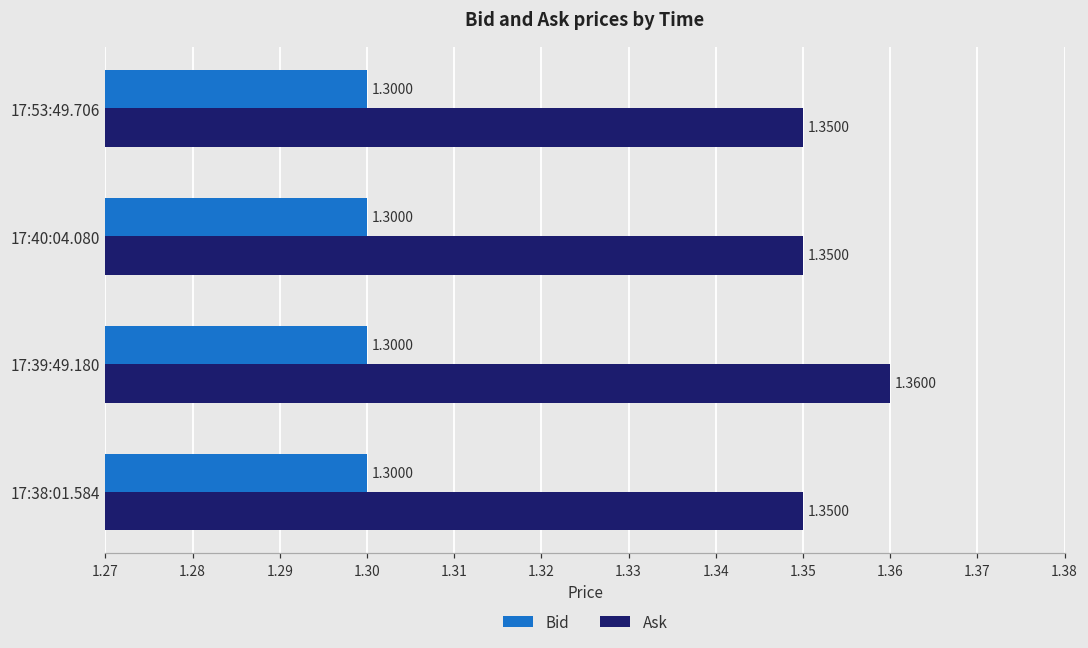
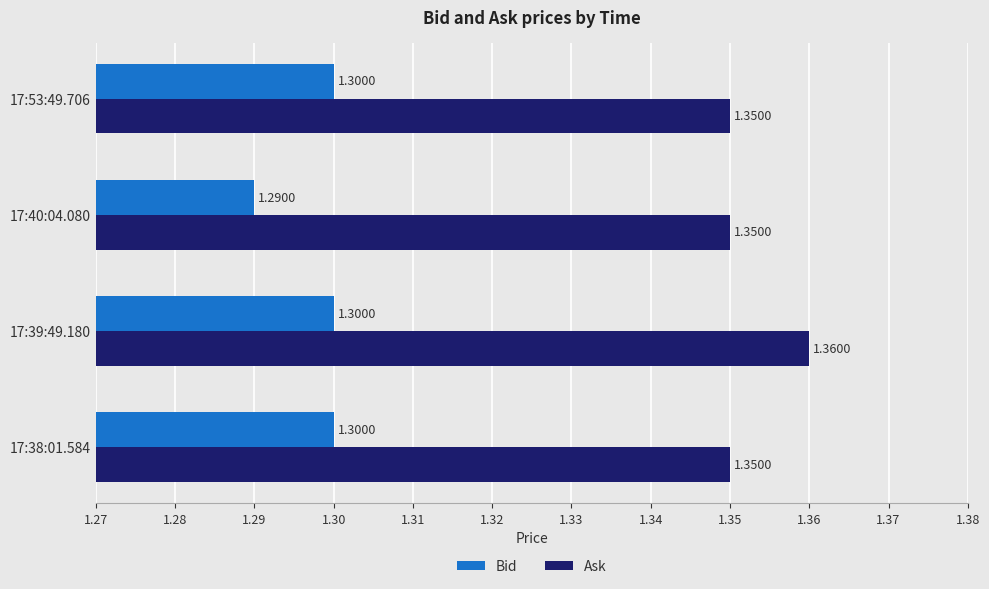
Bid, 17:40:04.080: 1.3000 -> 1.2900
